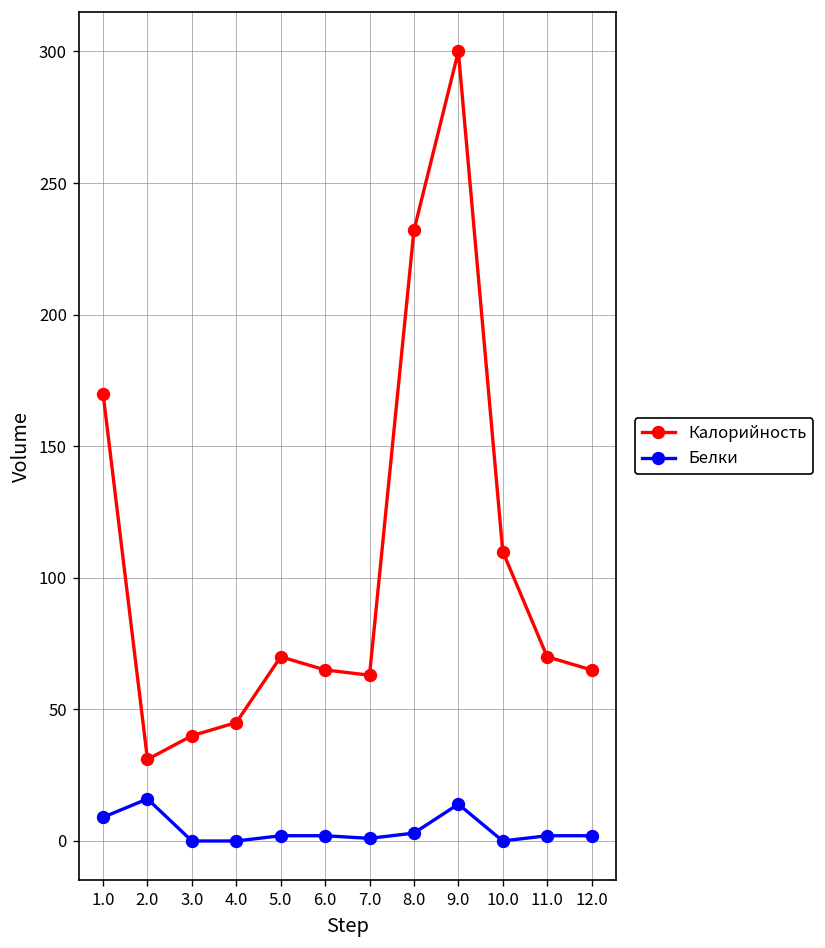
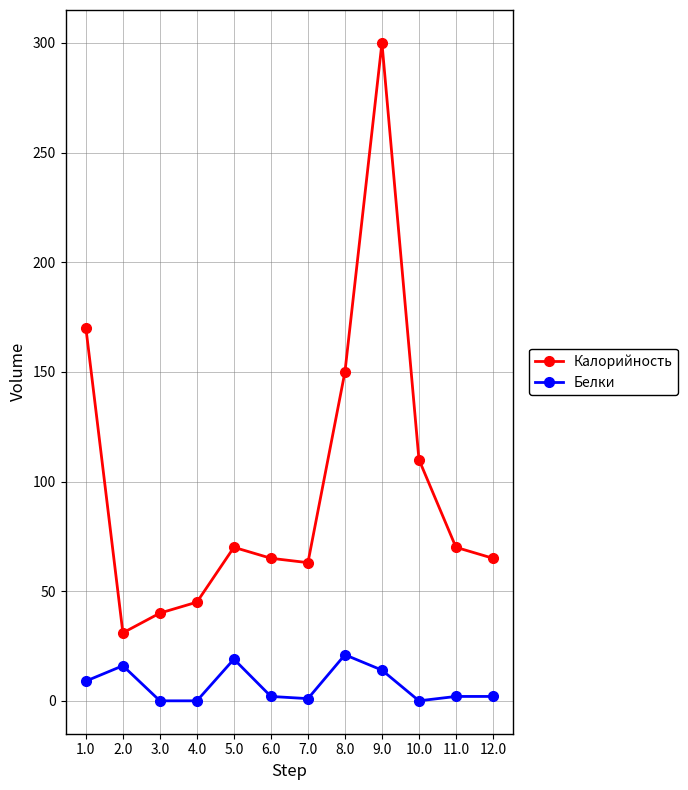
Белки, 5.0: 2 -> 19
Калорийность, 8.0: 232 -> 150
Белки, 8.0: 3 -> 21
